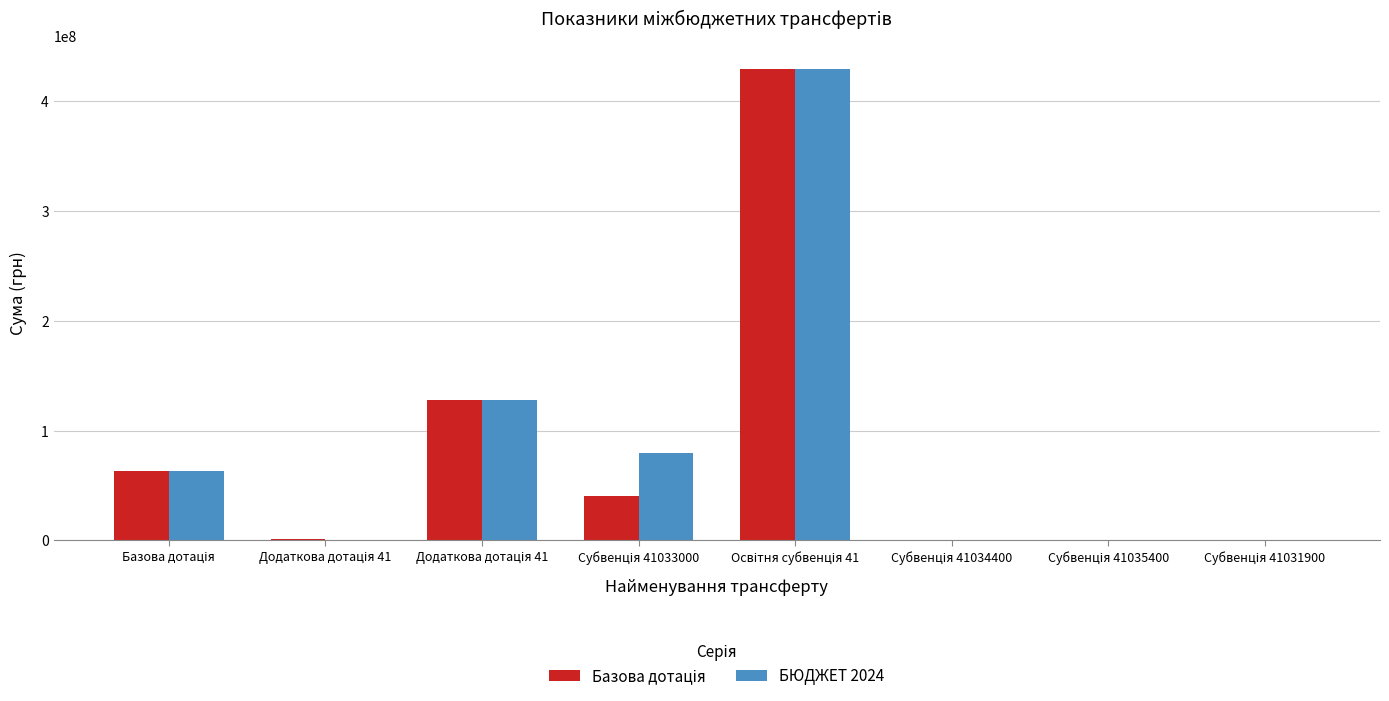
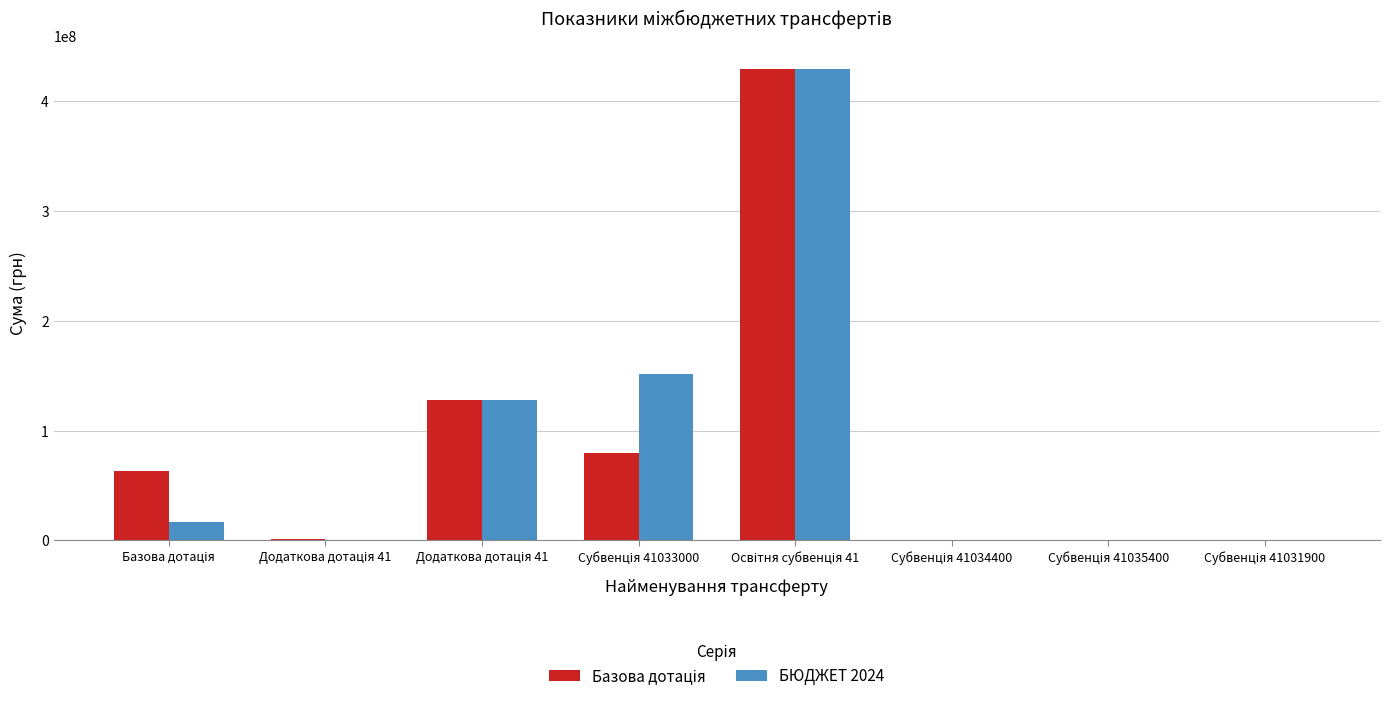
БЮДЖЕТ 2024, Базова дотація: 63000000 -> 17000000
Базова дотація, Субвенція 41033000: 41000000 -> 80000000
БЮДЖЕТ 2024, Субвенція 41033000: 80000000 -> 151000000
